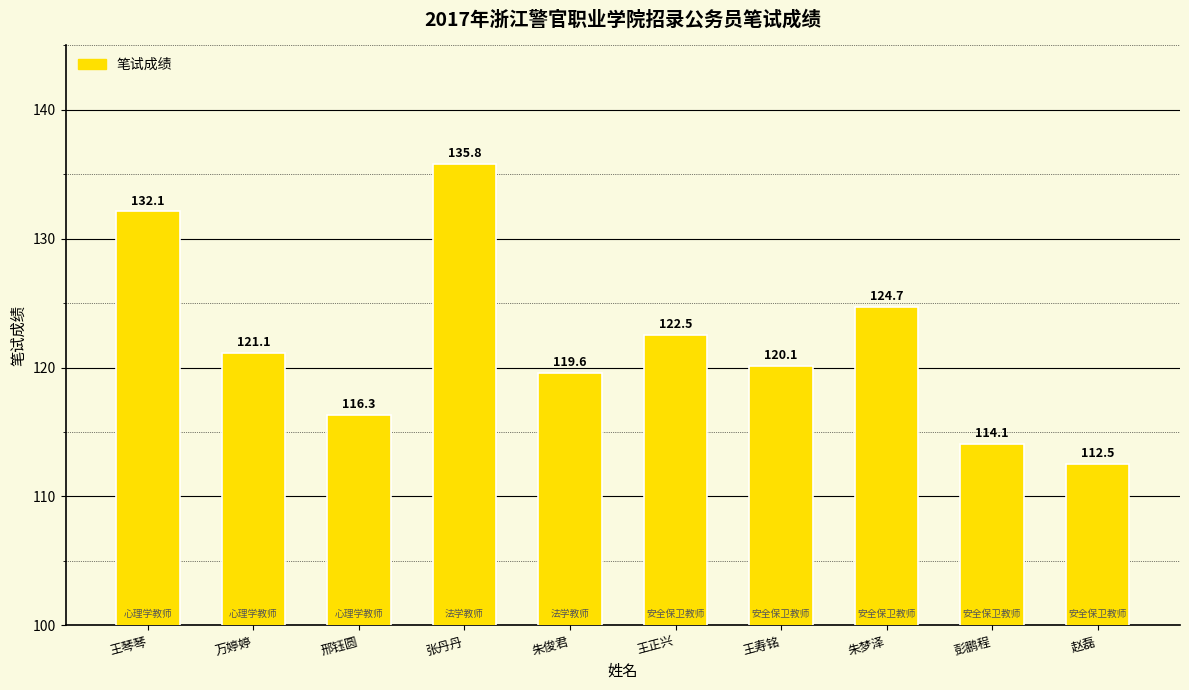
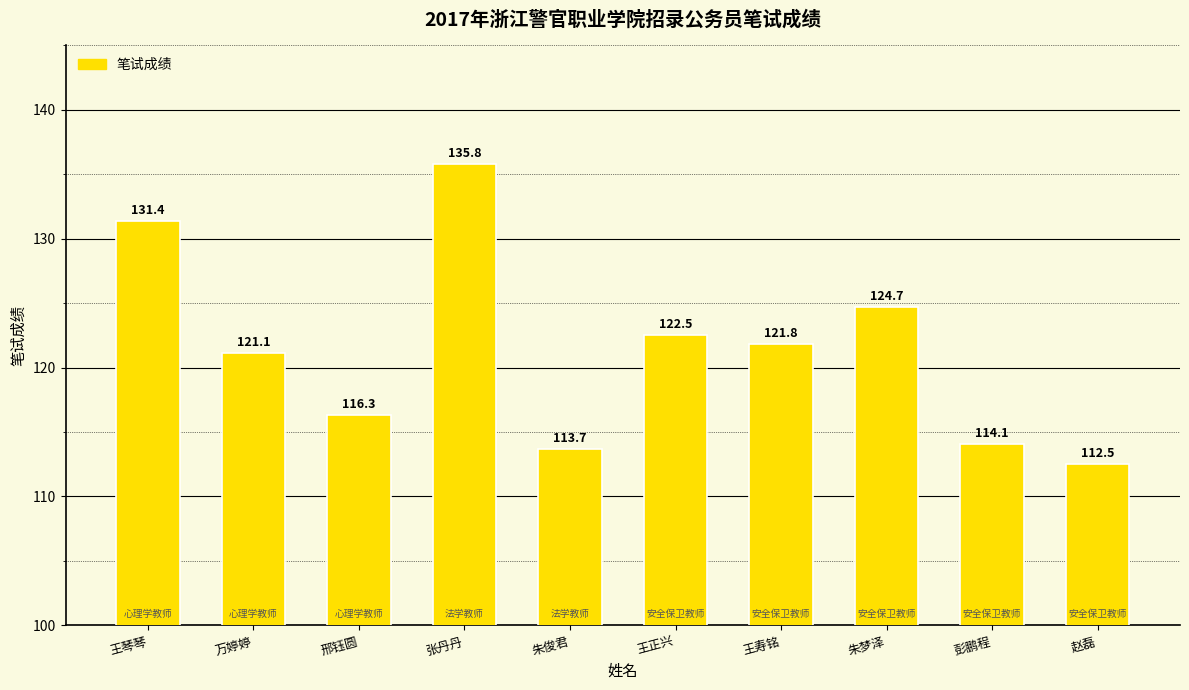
王琴琴: 132.1 -> 131.4
朱俊君: 119.6 -> 113.7
王寿铭: 120.1 -> 121.8
